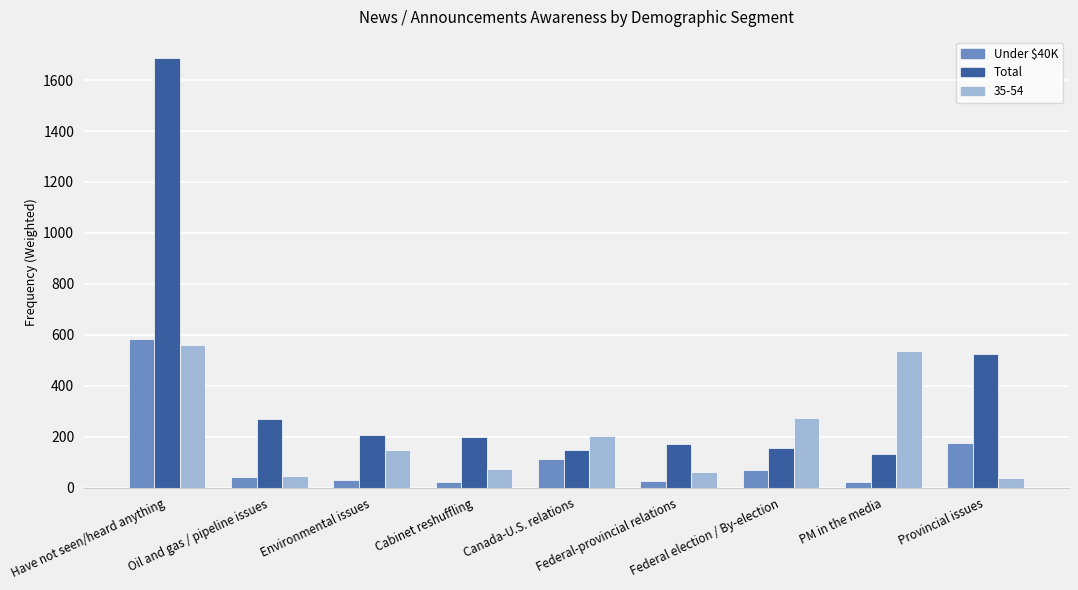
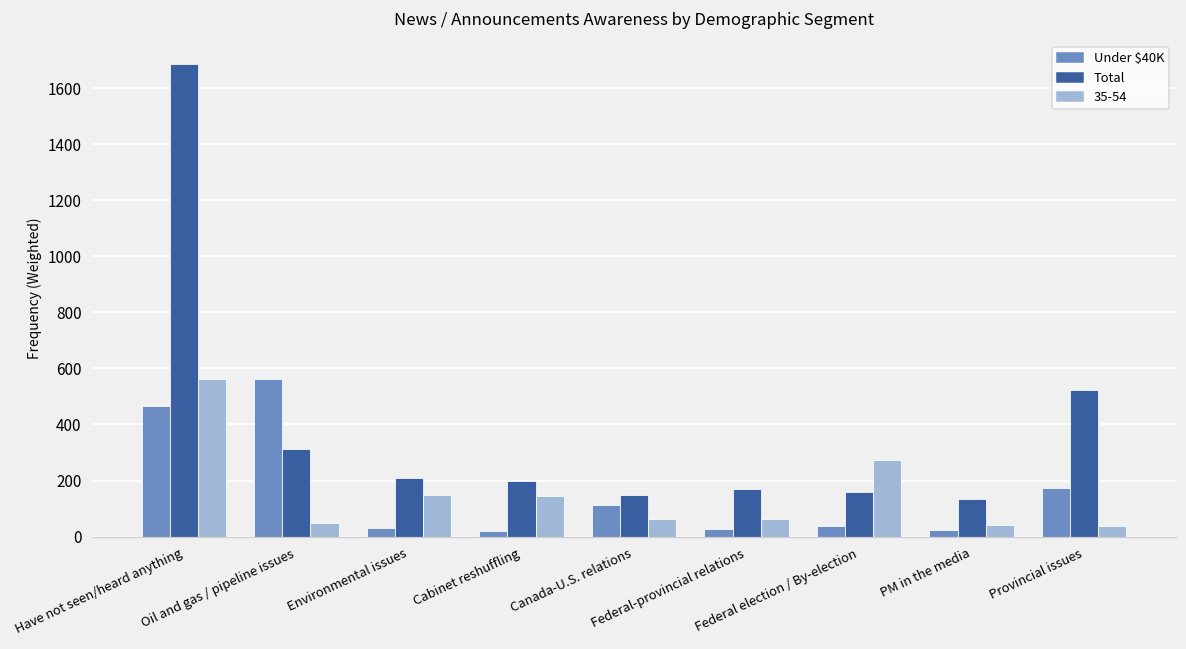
Under $40K, Have not seen/heard anything: 580 -> 470
Under $40K, Oil and gas / pipeline issues: 40 -> 560
Total, Oil and gas / pipeline issues: 270 -> 310
35-54, Cabinet reshuffling: 70 -> 140
35-54, Canada-U.S. relations: 200 -> 60
Under $40K, Federal election / By-election: 70 -> 40
35-54, PM in the media: 540 -> 40
